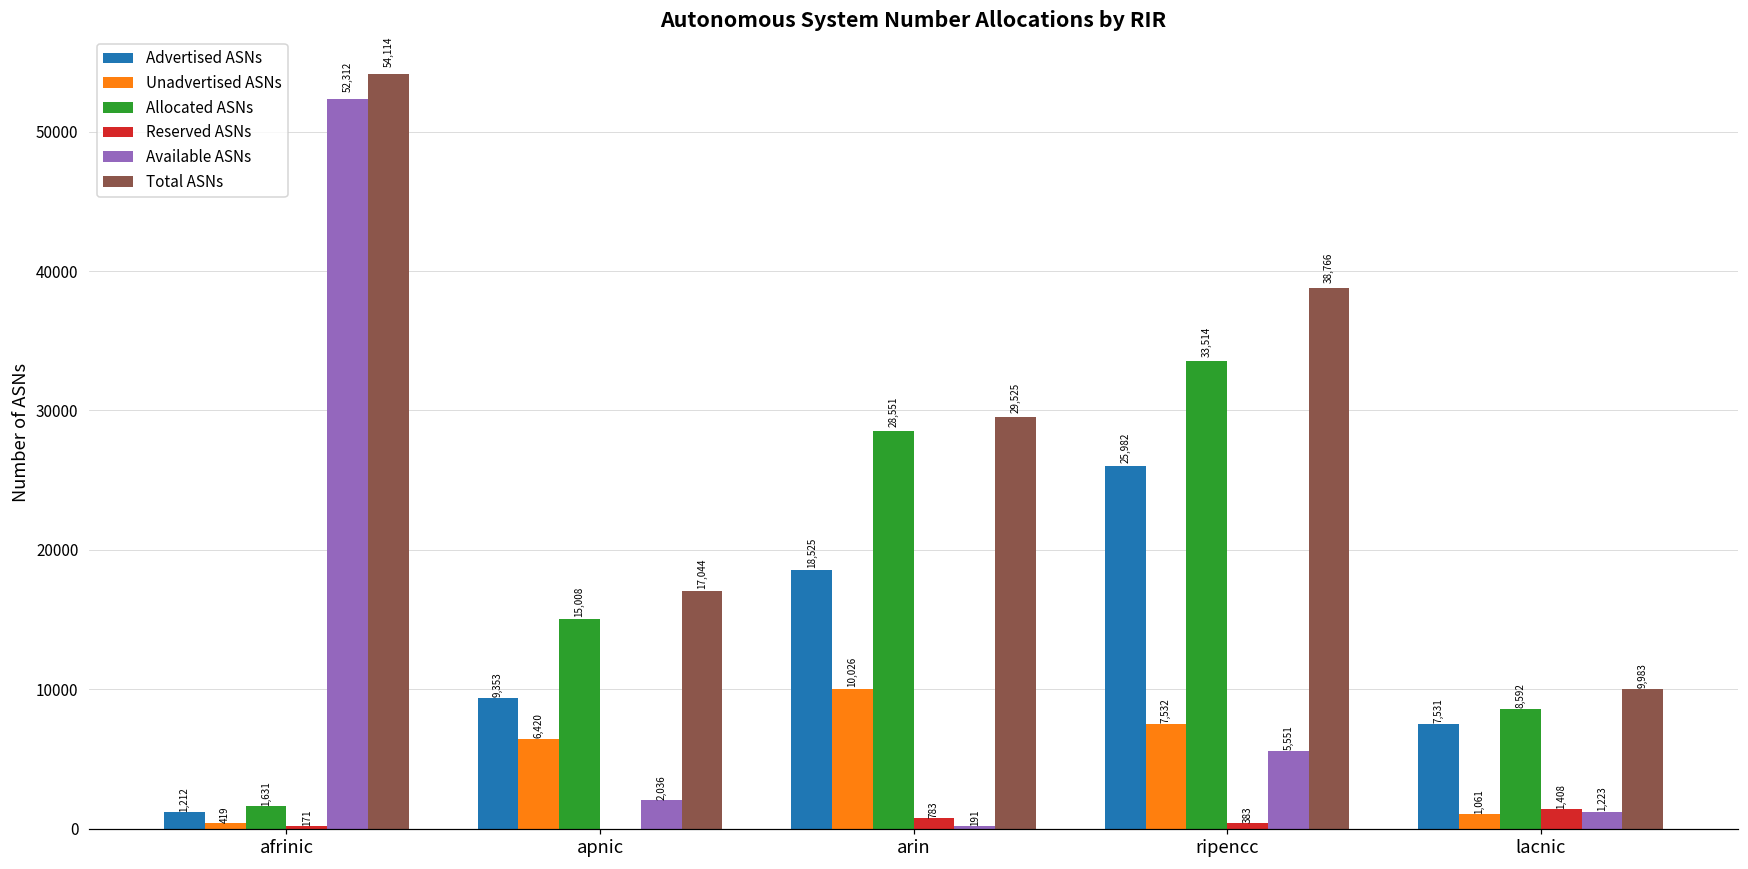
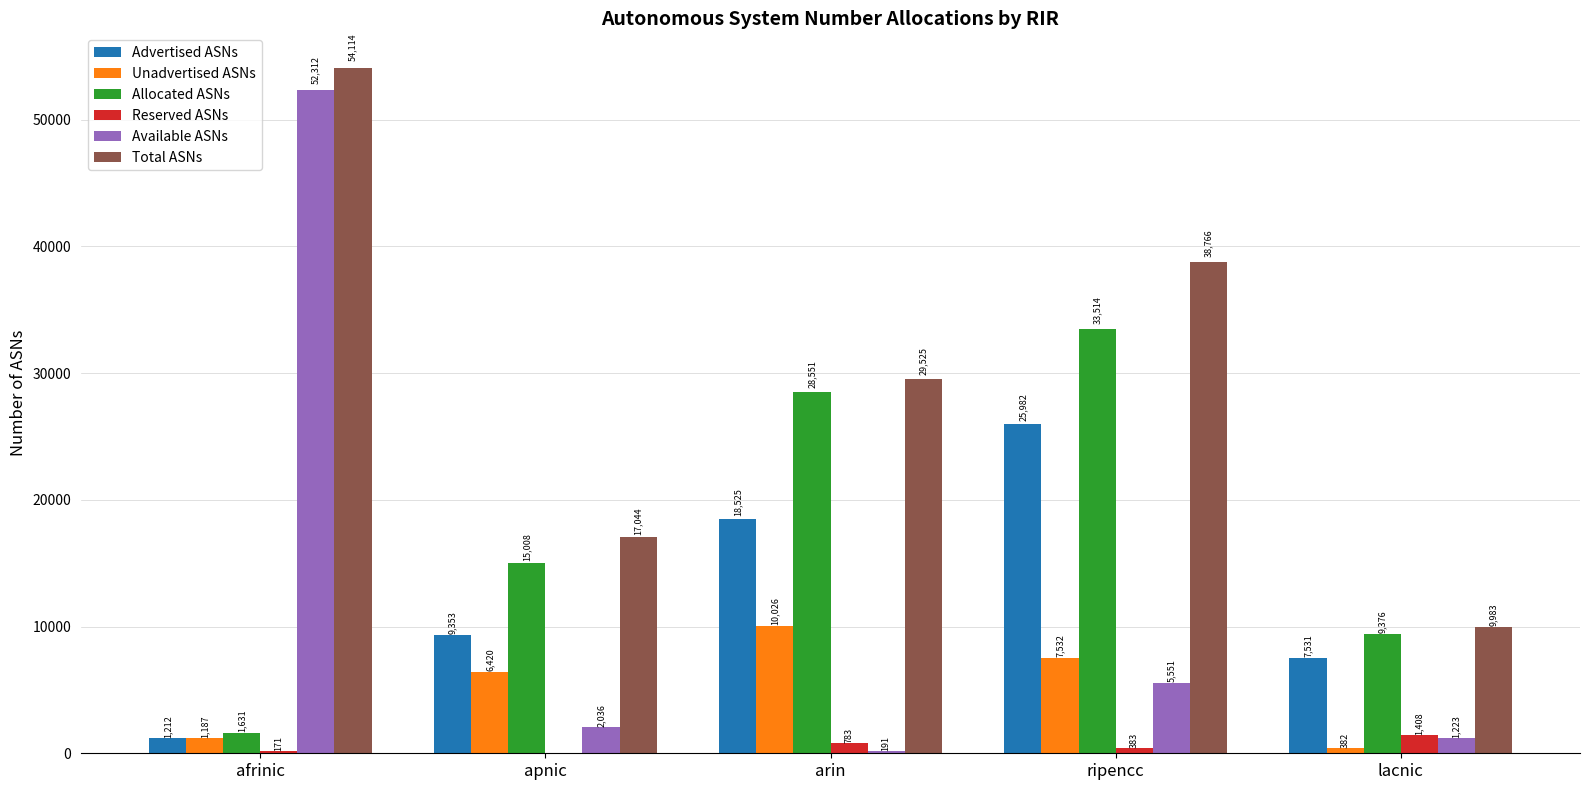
Unadvertised ASNs, afrinic: 419 -> 1,187
Unadvertised ASNs, lacnic: 1,061 -> 382
Allocated ASNs, lacnic: 8,592 -> 9,376
